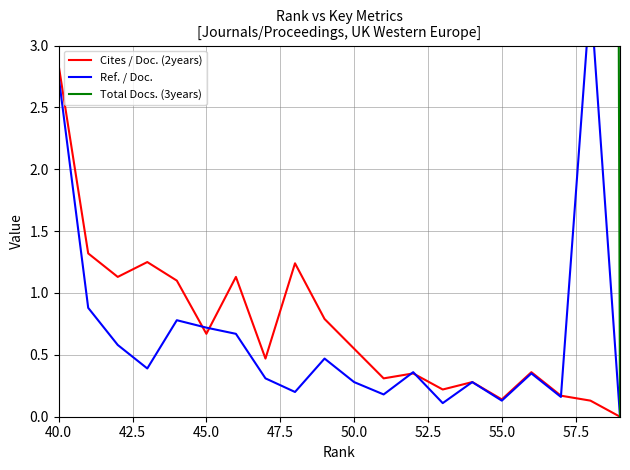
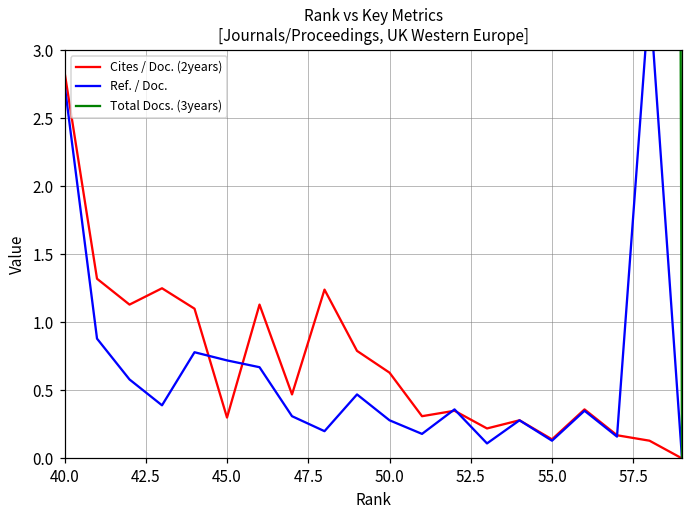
Cites / Doc. (2years), 45.0: 0.67 -> 0.30
Cites / Doc. (2years), 50.0: 0.55 -> 0.63
